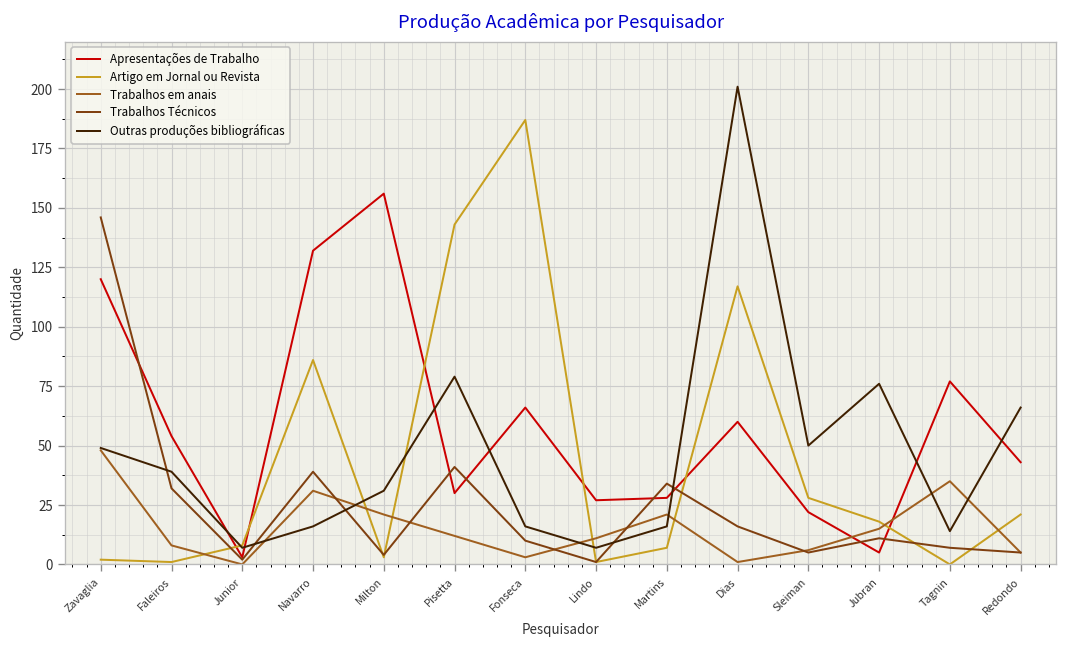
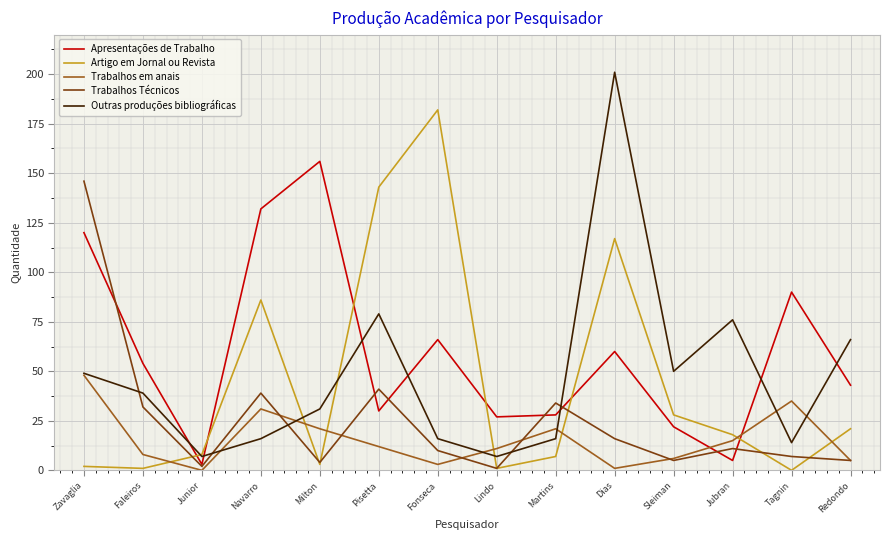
Artigo em Jornal ou Revista, Fonseca: 187 -> 182
Apresentações de Trabalho, Tagnin: 77 -> 90
